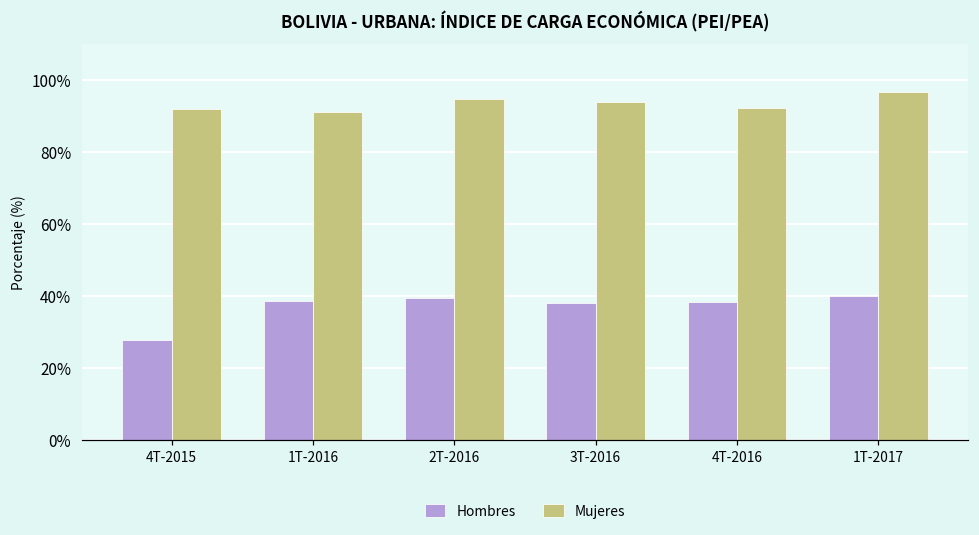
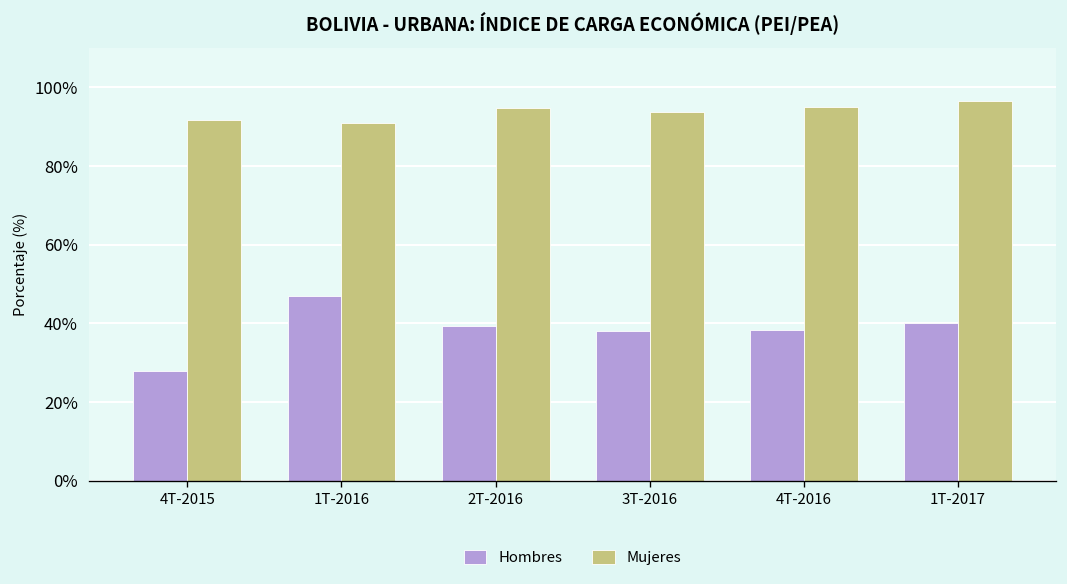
Hombres, 1T-2016: 39% -> 47%
Mujeres, 4T-2016: 92% -> 95%
